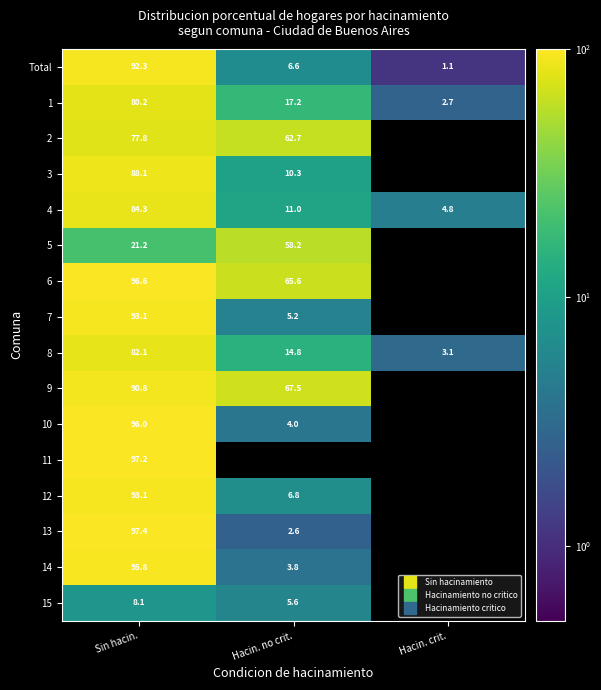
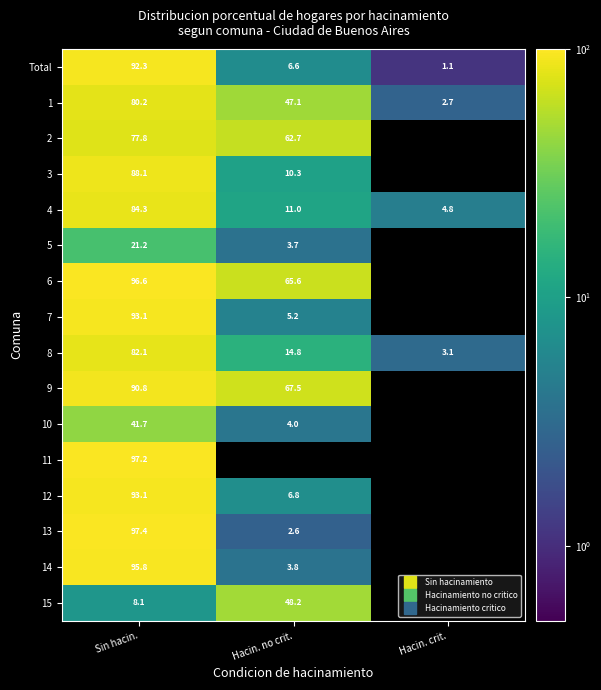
1, Hacin. no crit.: 17.2 -> 47.1
5, Hacin. no crit.: 58.2 -> 3.7
10, Sin hacin.: 96.0 -> 41.7
15, Hacin. no crit.: 5.6 -> 48.2
